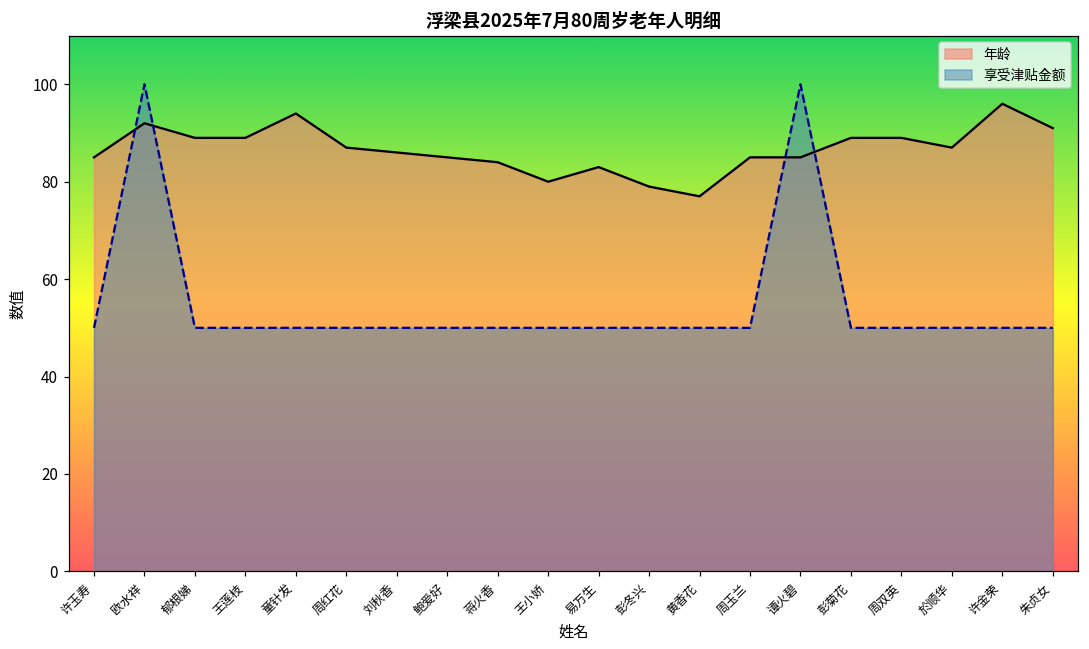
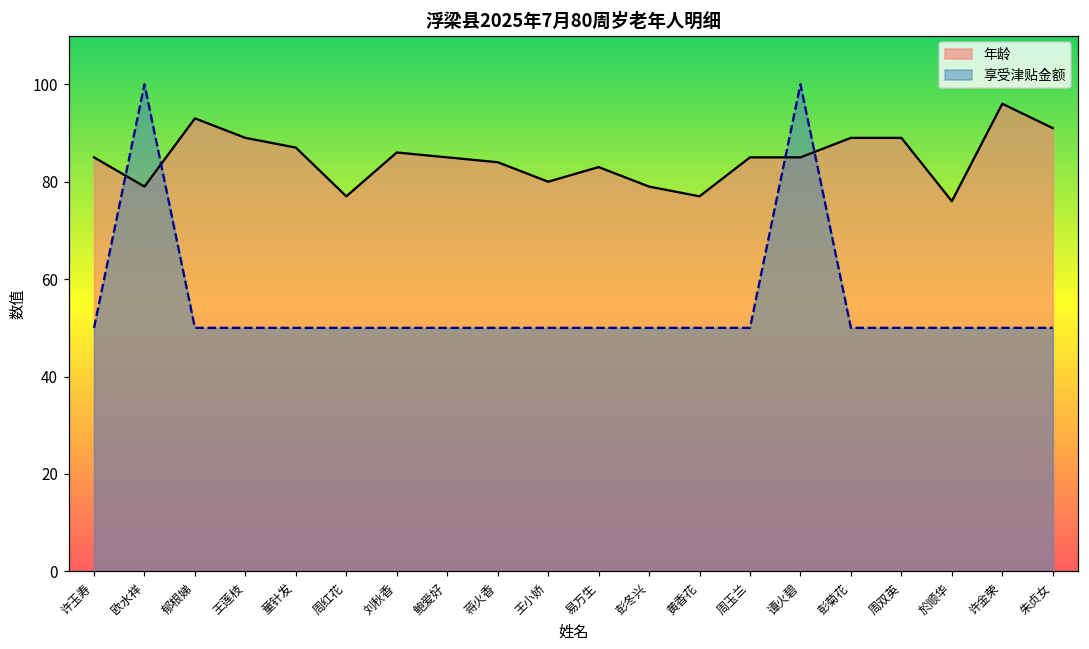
年龄, 欧水祥: 92 -> 79
年龄, 郁根娣: 89 -> 93
年龄, 童针发: 94 -> 87
年龄, 周红花: 87 -> 77
年龄, 於顺华: 87 -> 76
